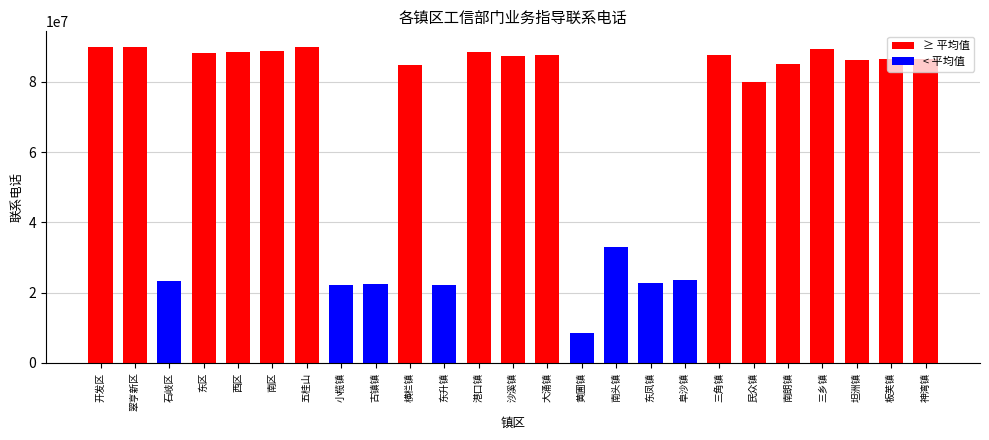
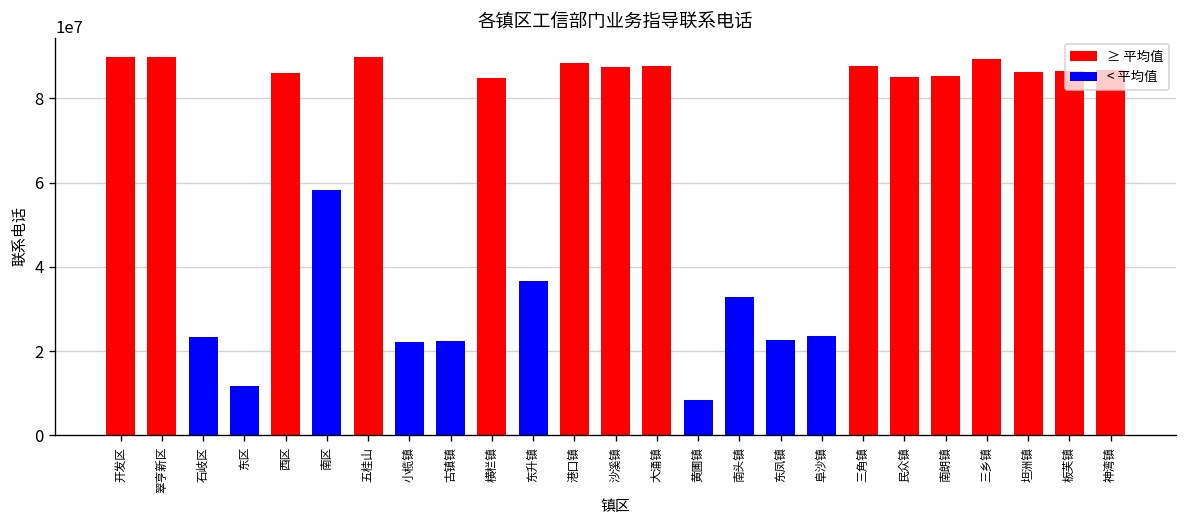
东区: 88000000 -> 12000000
西区: 89000000 -> 86000000
南区: 89000000 -> 58000000
东升镇: 22000000 -> 37000000
民众镇: 80000000 -> 85000000
